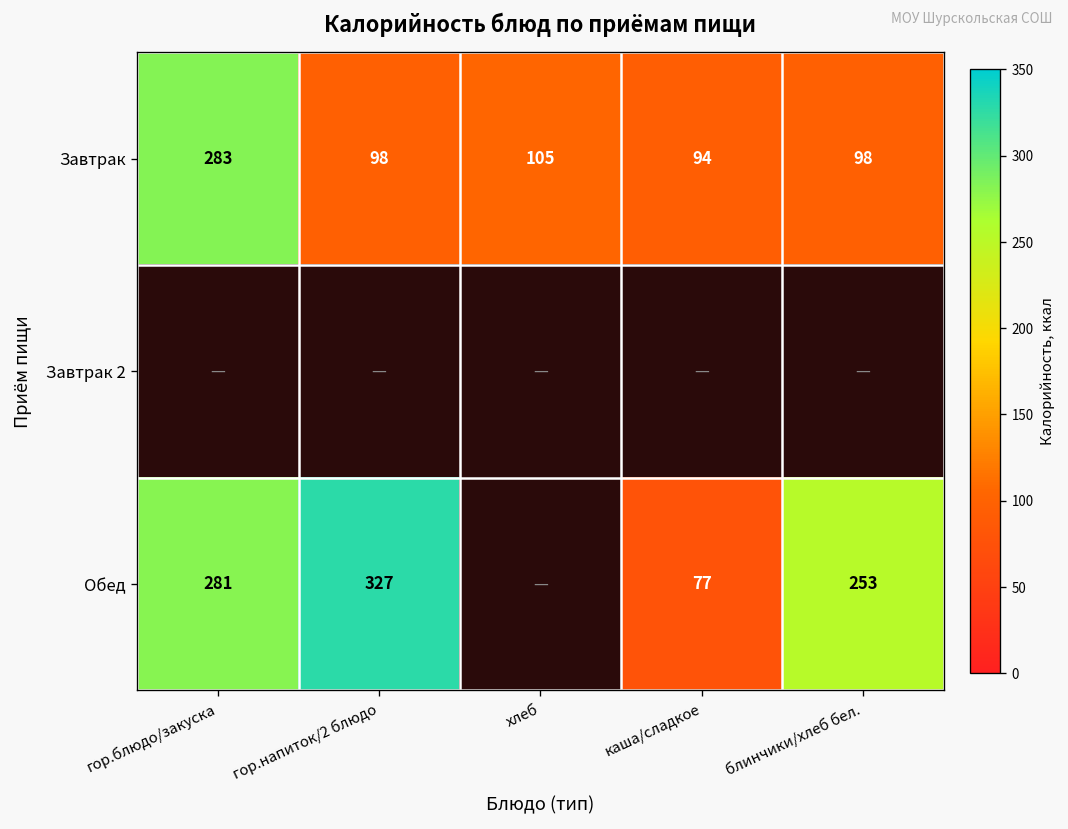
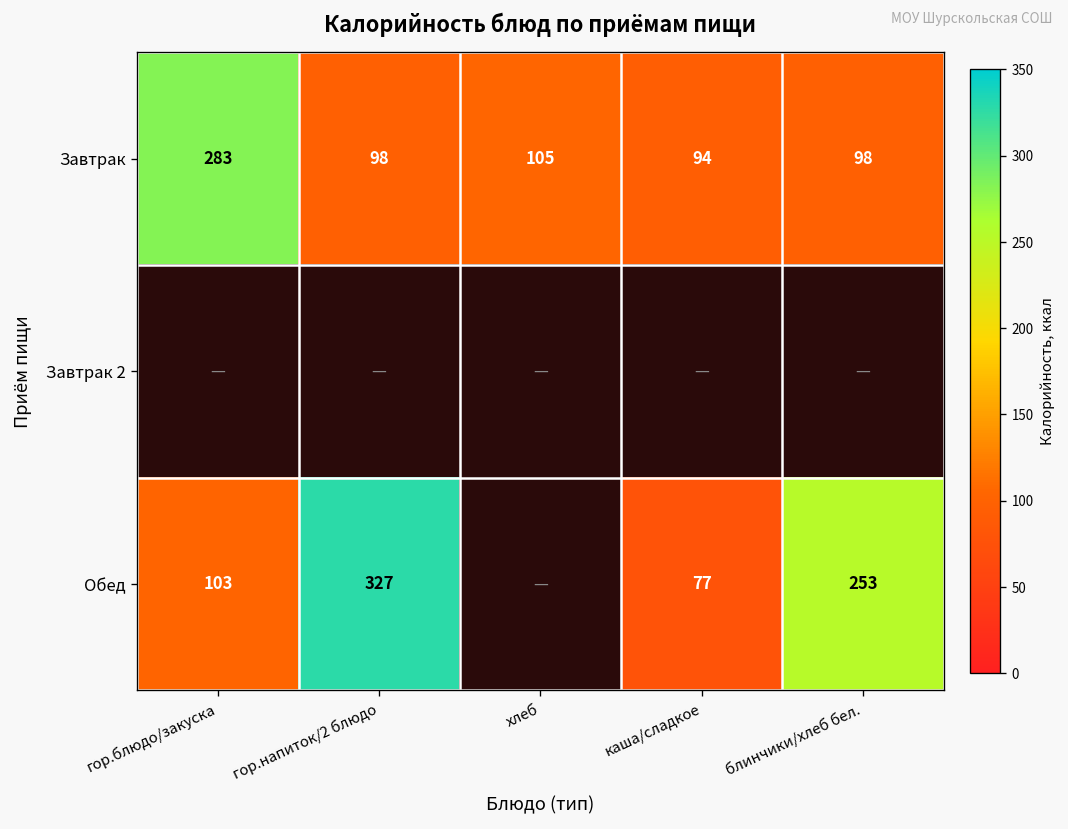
Обед, гор.блюдо/закуска: 281 -> 103
